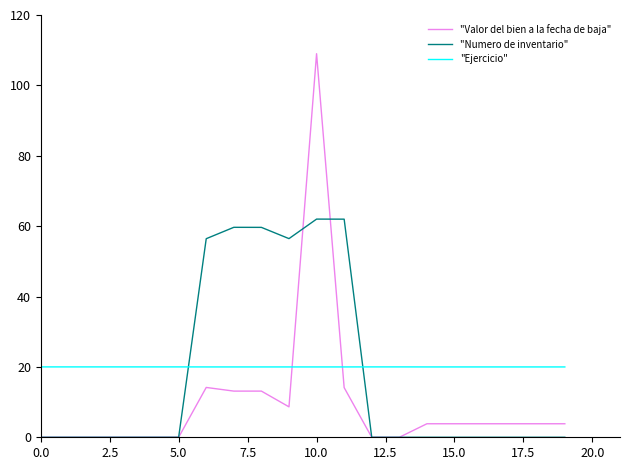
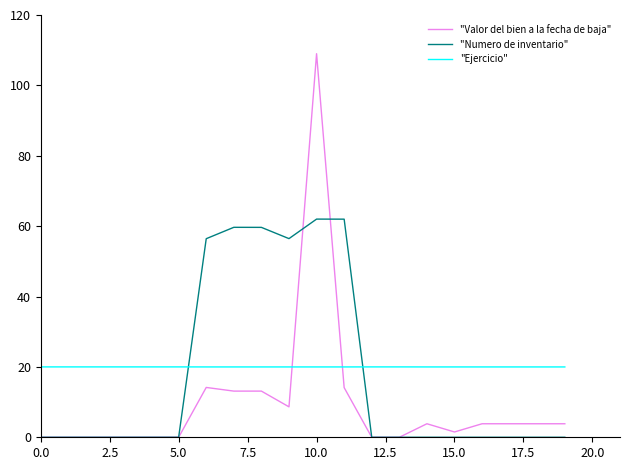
"Valor del bien a la fecha de baja", 15.0: 4 -> 2
